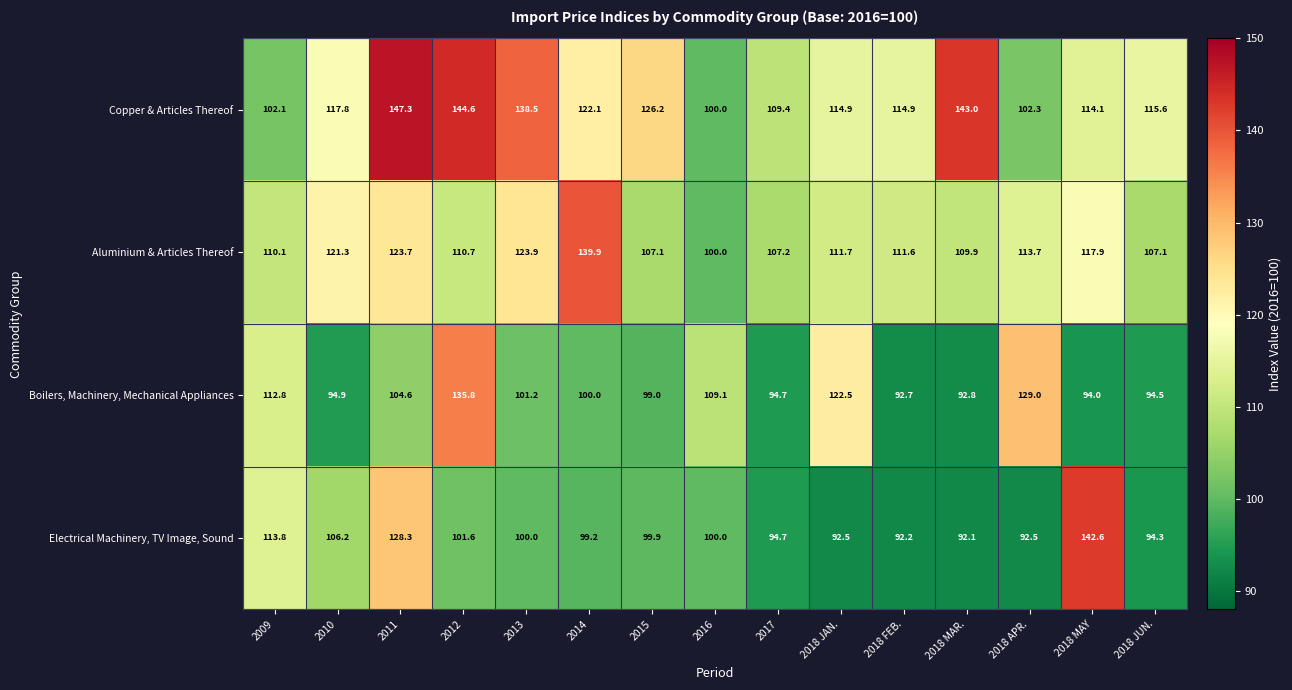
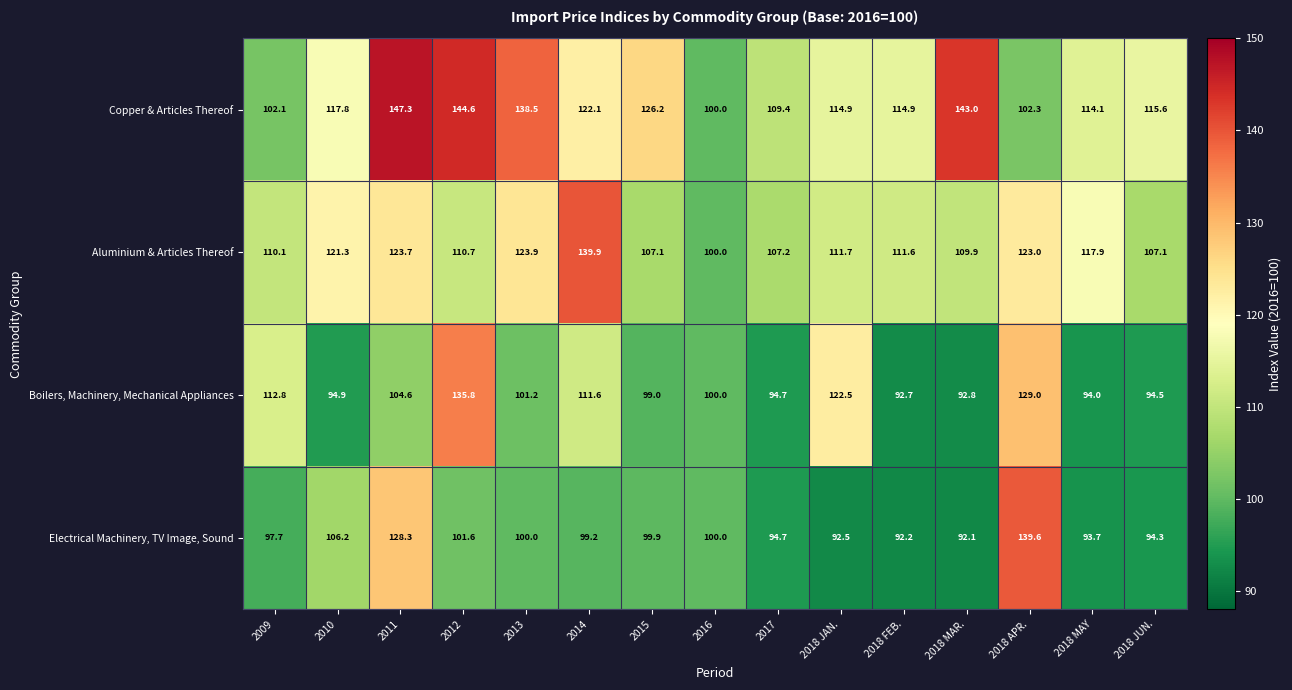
Aluminium & Articles Thereof, 2018 APR.: 113.7 -> 123.0
Boilers, Machinery, Mechanical Appliances, 2014: 100.0 -> 111.6
Boilers, Machinery, Mechanical Appliances, 2016: 109.1 -> 100.0
Electrical Machinery, TV Image, Sound, 2009: 113.8 -> 97.7
Electrical Machinery, TV Image, Sound, 2018 APR.: 92.5 -> 139.6
Electrical Machinery, TV Image, Sound, 2018 MAY: 142.6 -> 93.7
